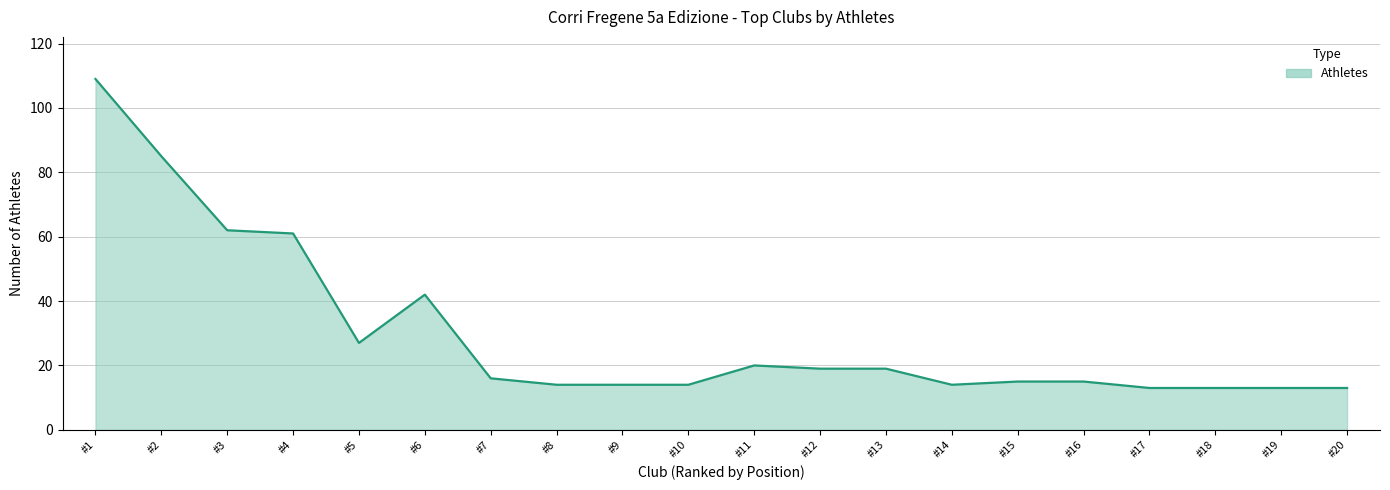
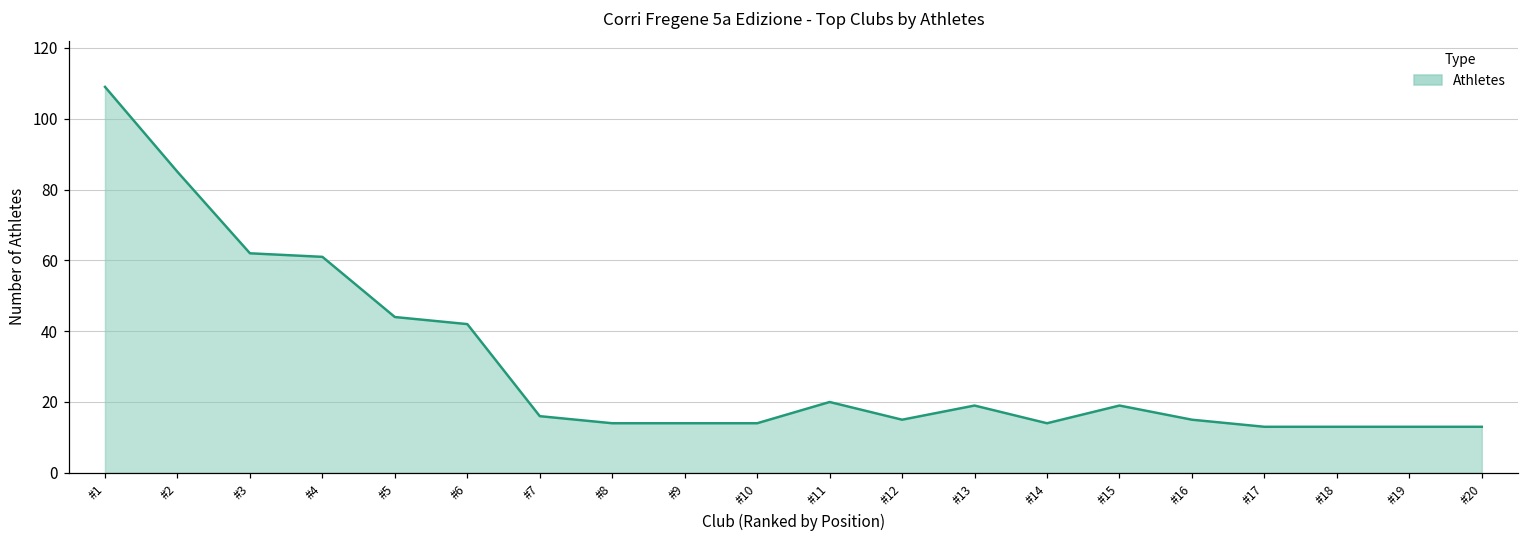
#5: 27 -> 44
#12: 19 -> 15
#15: 15 -> 19
